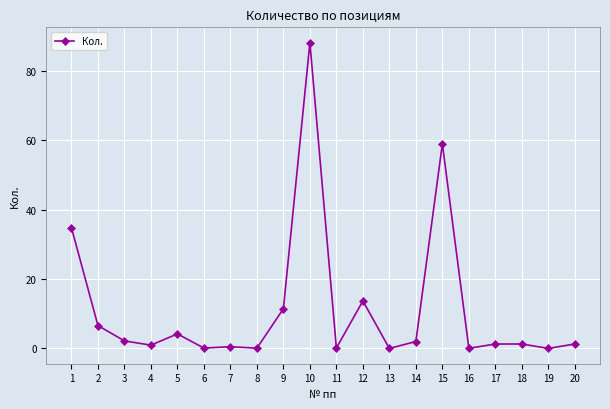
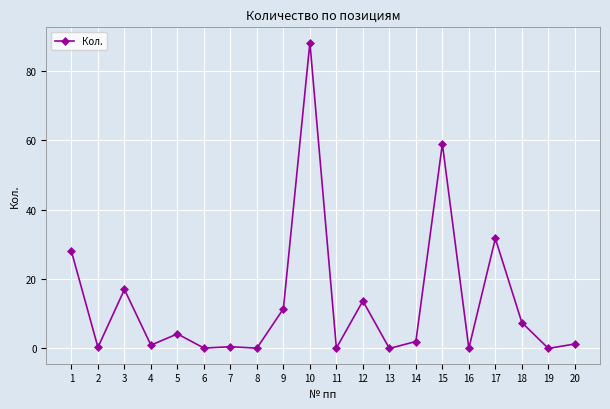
1: 35 -> 28
2: 7 -> 0
3: 2 -> 17
17: 1 -> 32
18: 1 -> 7
